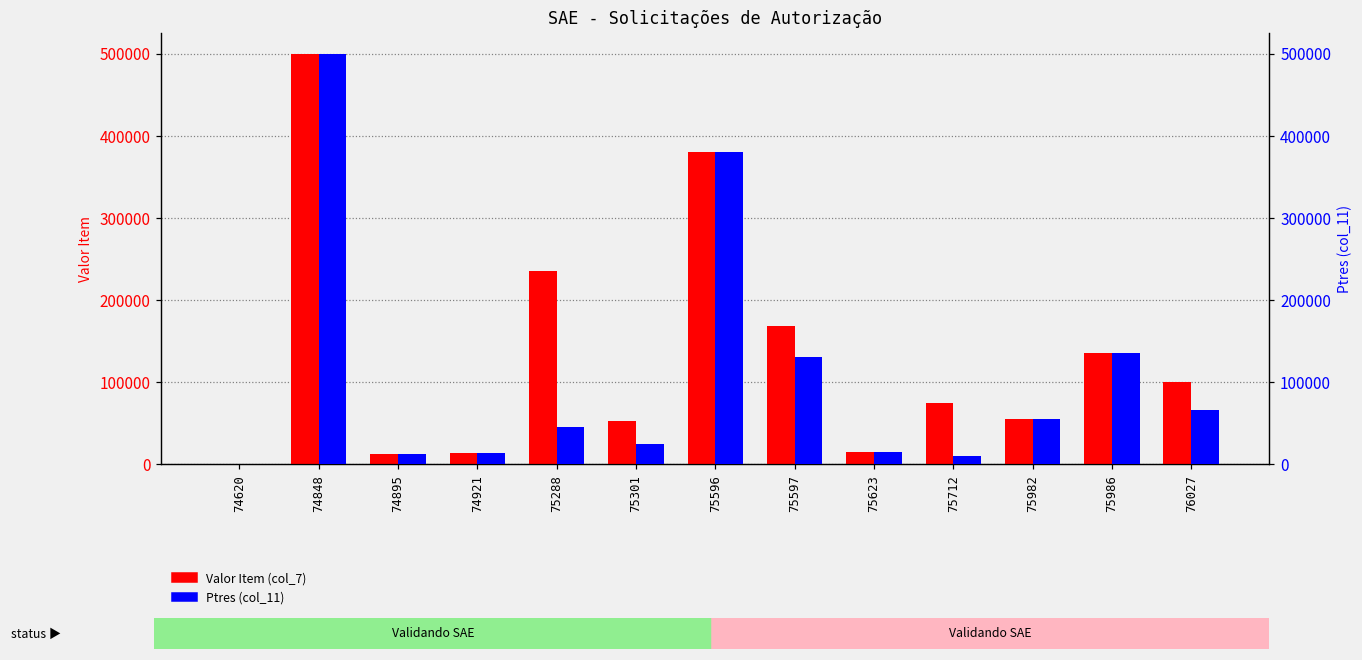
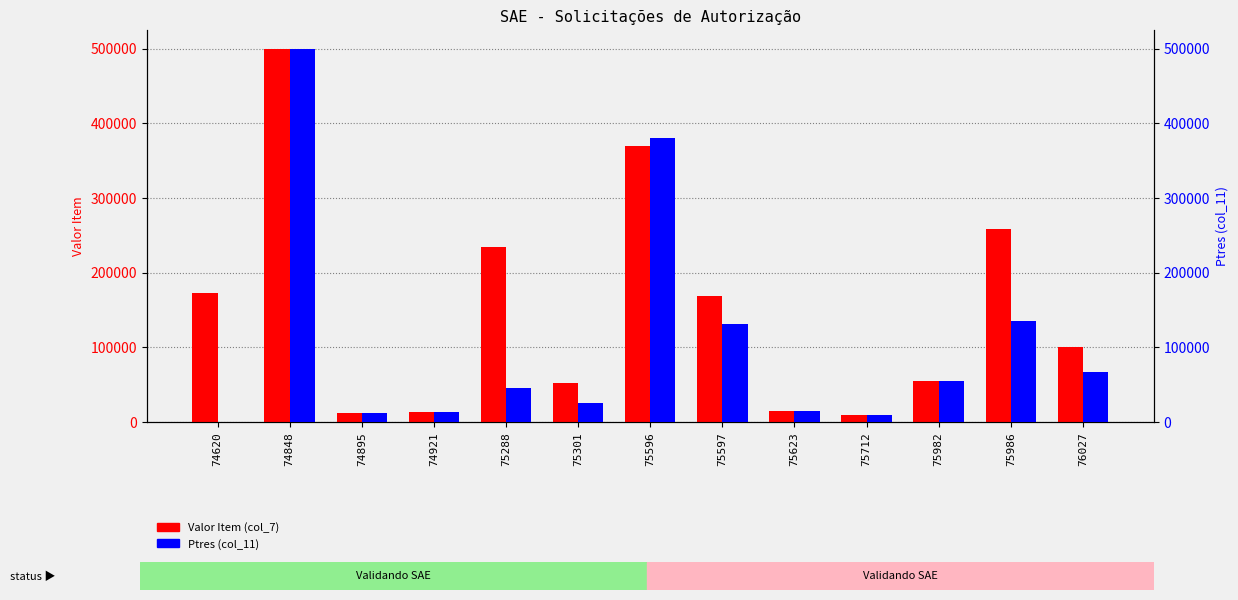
Valor Item (col_7), 74620: 0 -> 170000
Valor Item (col_7), 75596: 380000 -> 370000
Valor Item (col_7), 75712: 70000 -> 10000
Valor Item (col_7), 75986: 140000 -> 260000
